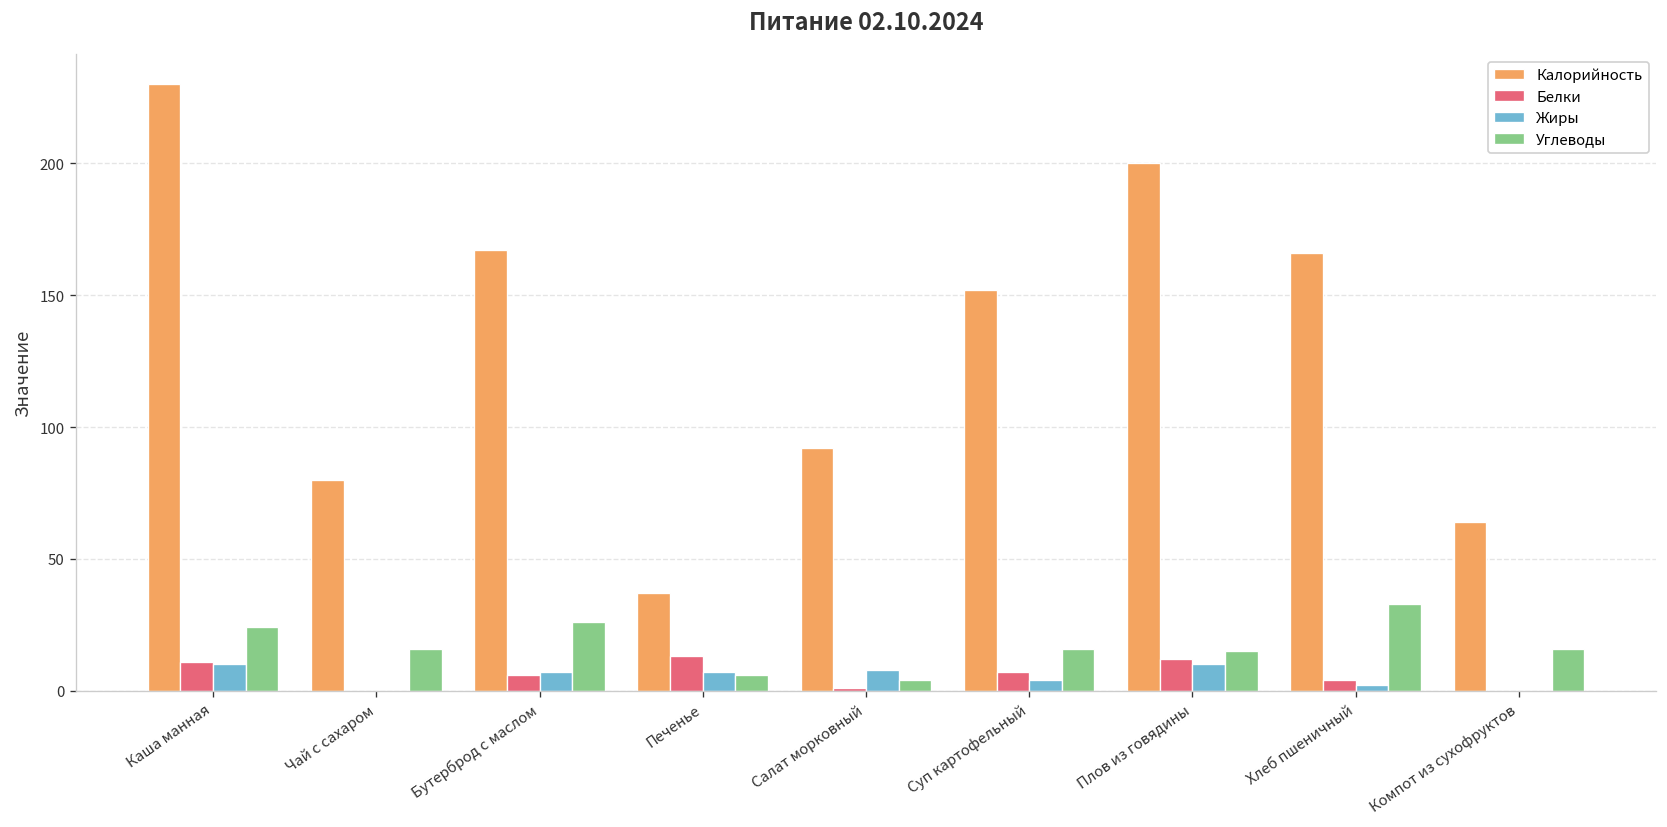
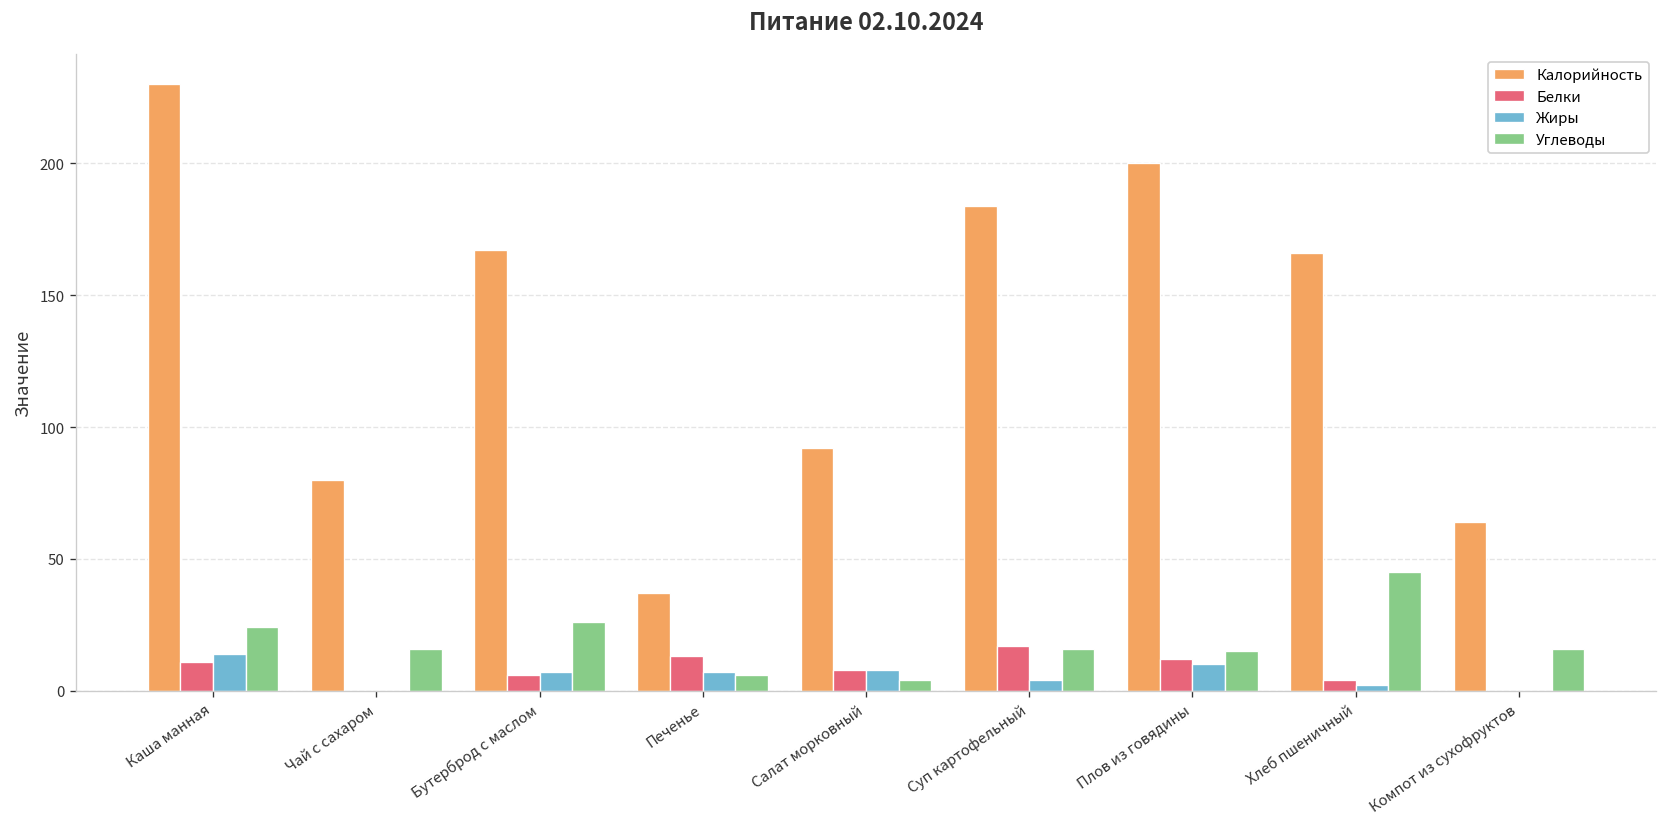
Жиры, Каша манная: 10 -> 14
Белки, Салат морковный: 1 -> 8
Калорийность, Суп картофельный: 152 -> 184
Белки, Суп картофельный: 7 -> 17
Углеводы, Хлеб пшеничный: 33 -> 45
